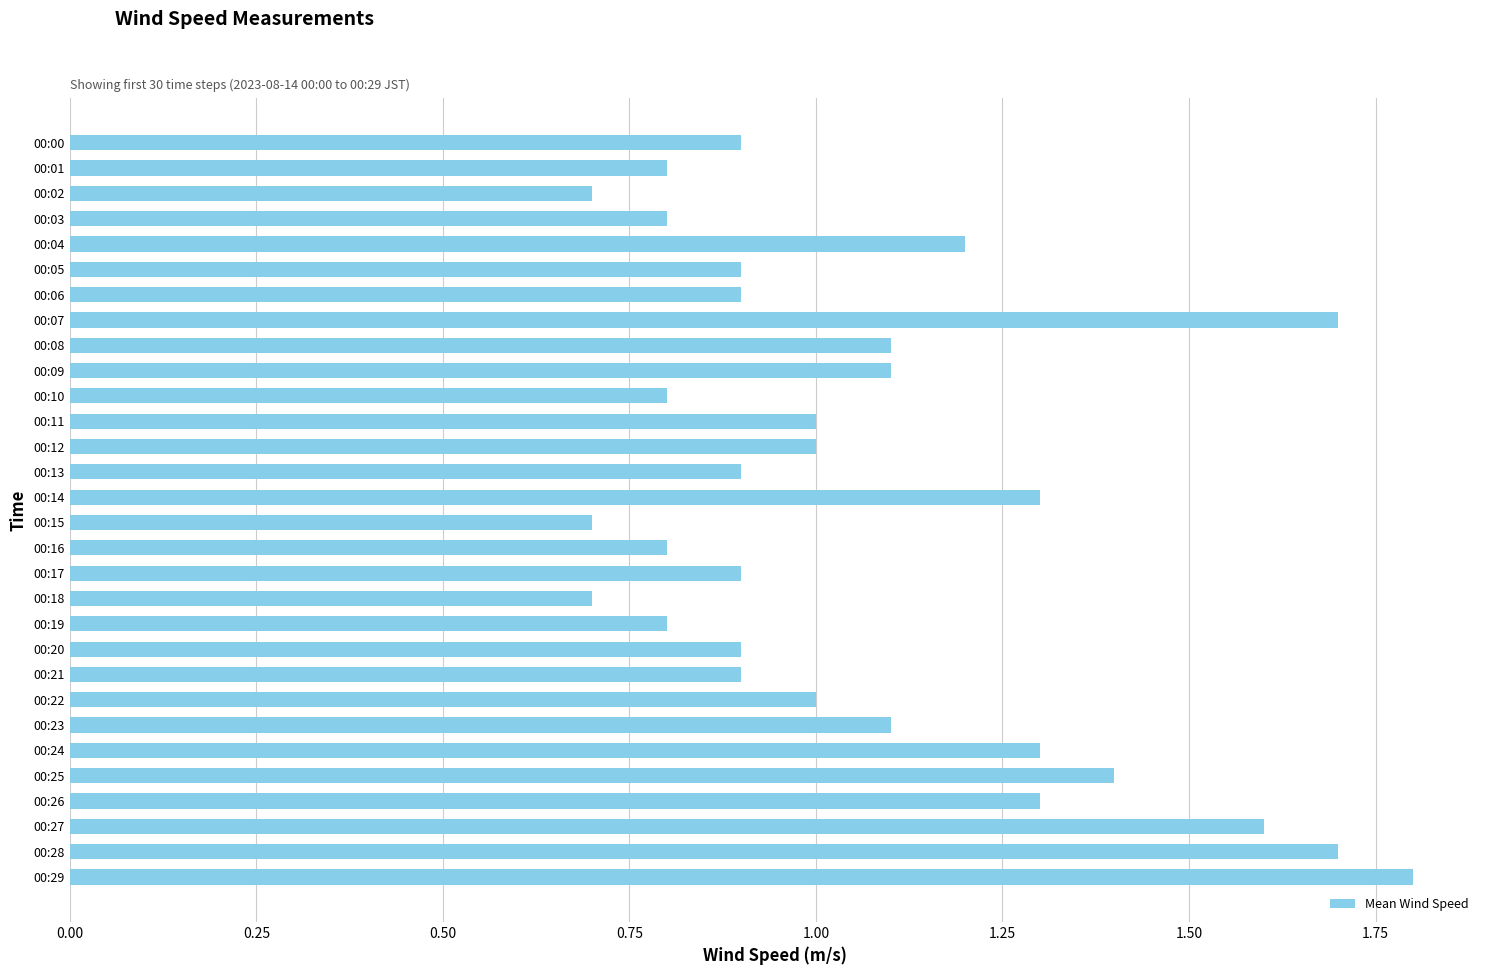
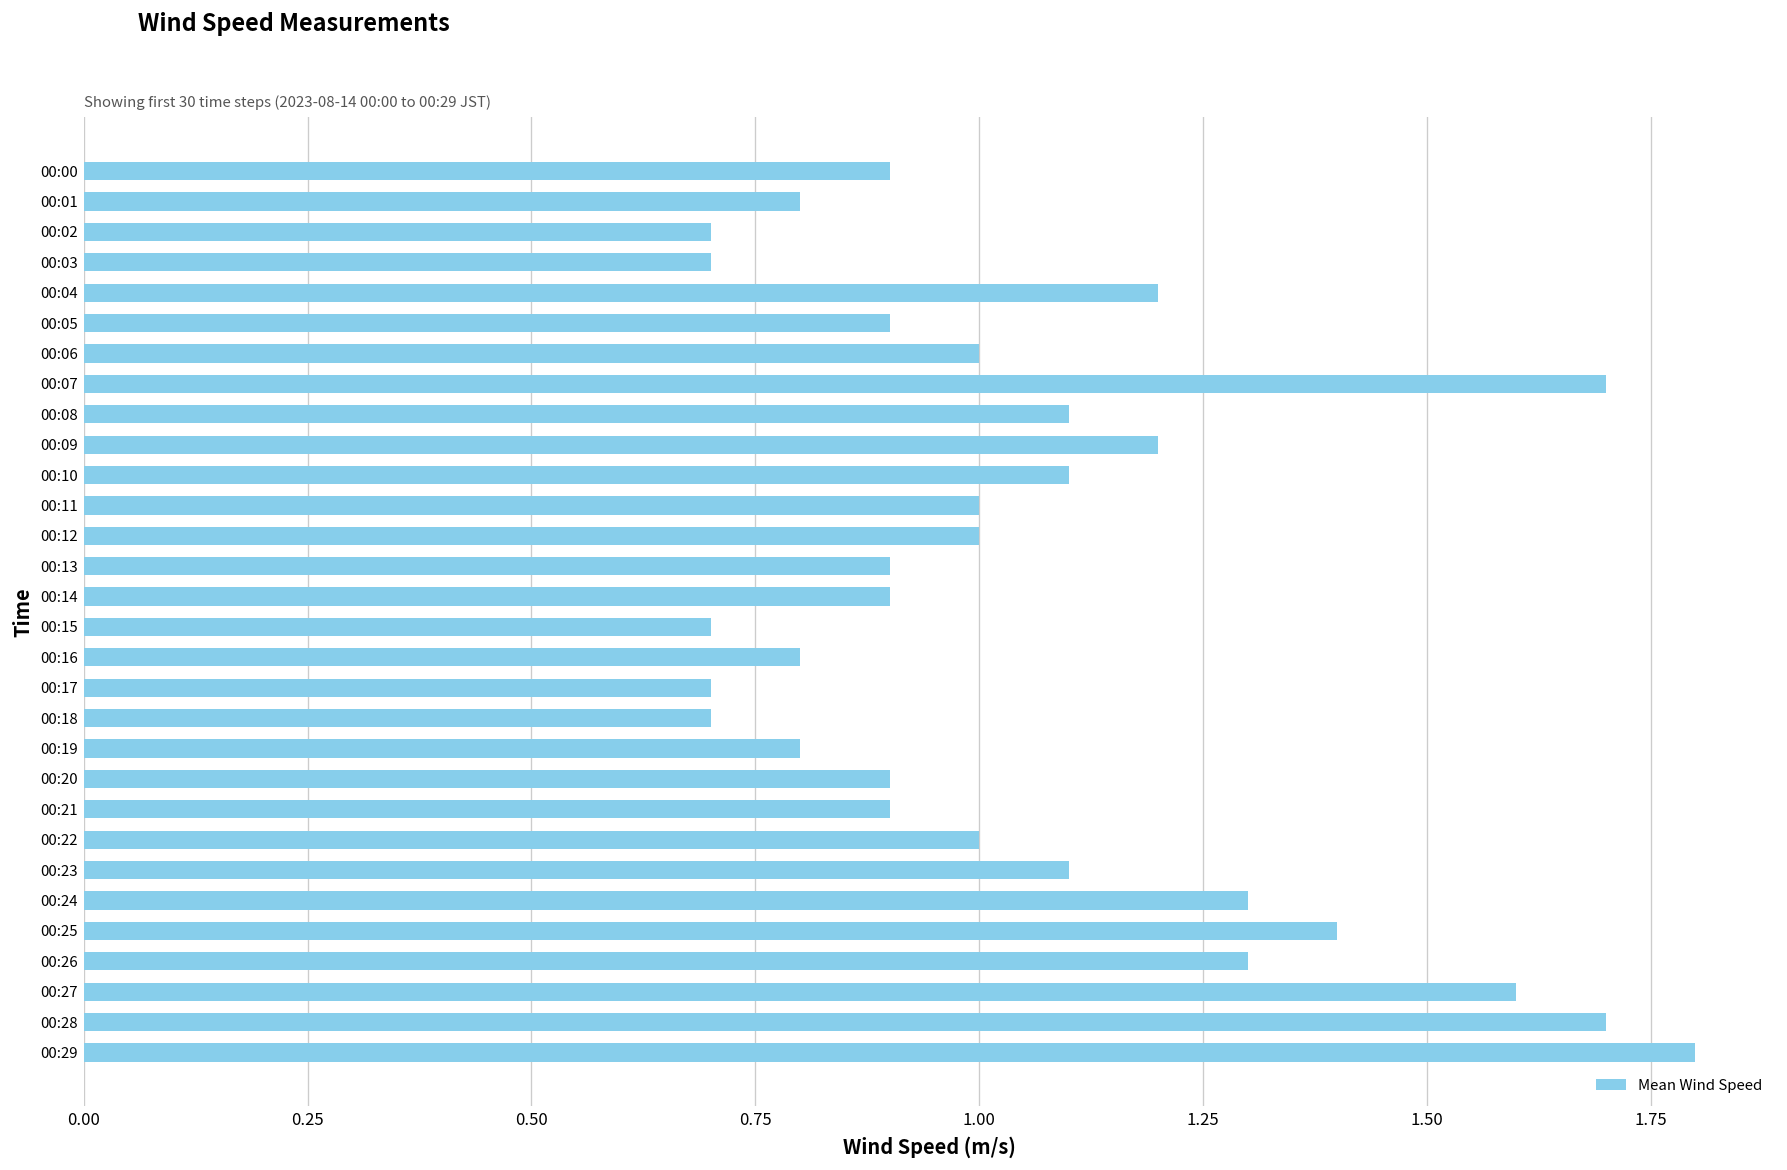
00:03: 0.8 -> 0.7
00:06: 0.9 -> 1.0
00:09: 1.1 -> 1.2
00:10: 0.8 -> 1.1
00:14: 1.3 -> 0.9
00:17: 0.9 -> 0.7
